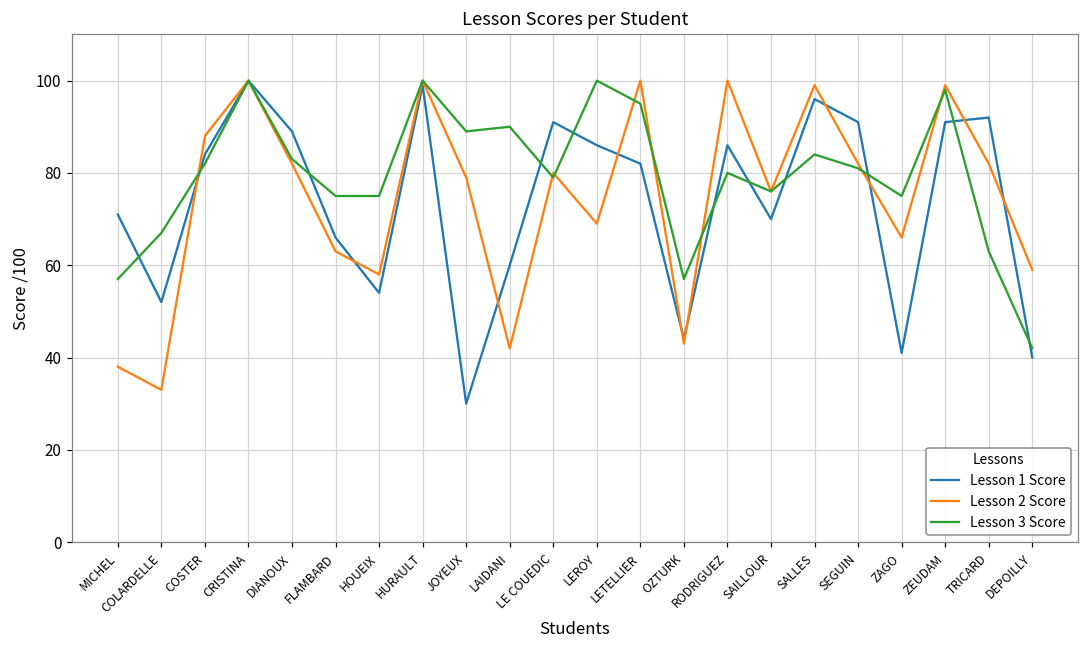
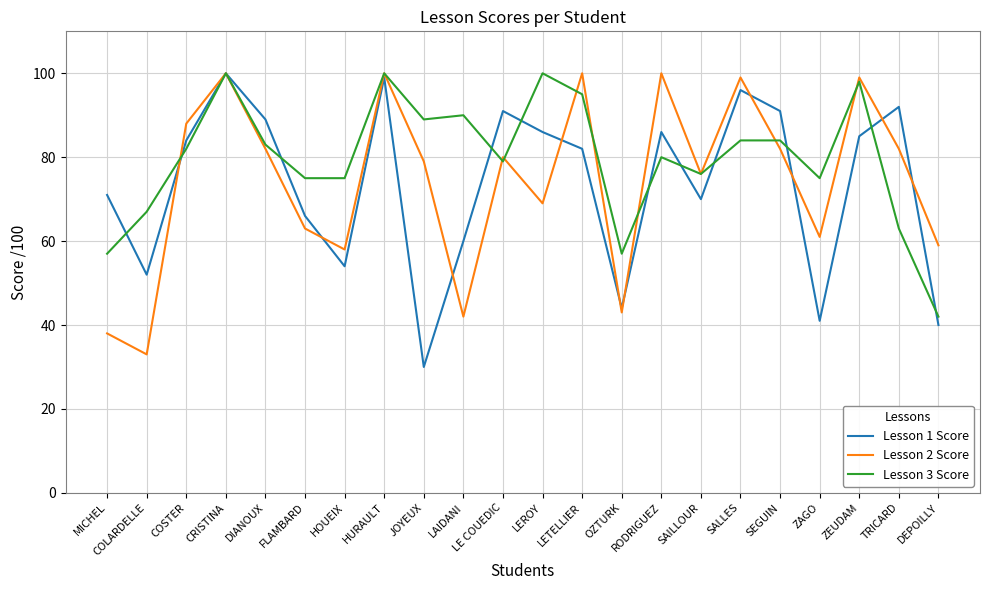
Lesson 3 Score, SEGUIN: 81 -> 84
Lesson 2 Score, ZAGO: 66 -> 61
Lesson 1 Score, ZEUDAM: 91 -> 85
